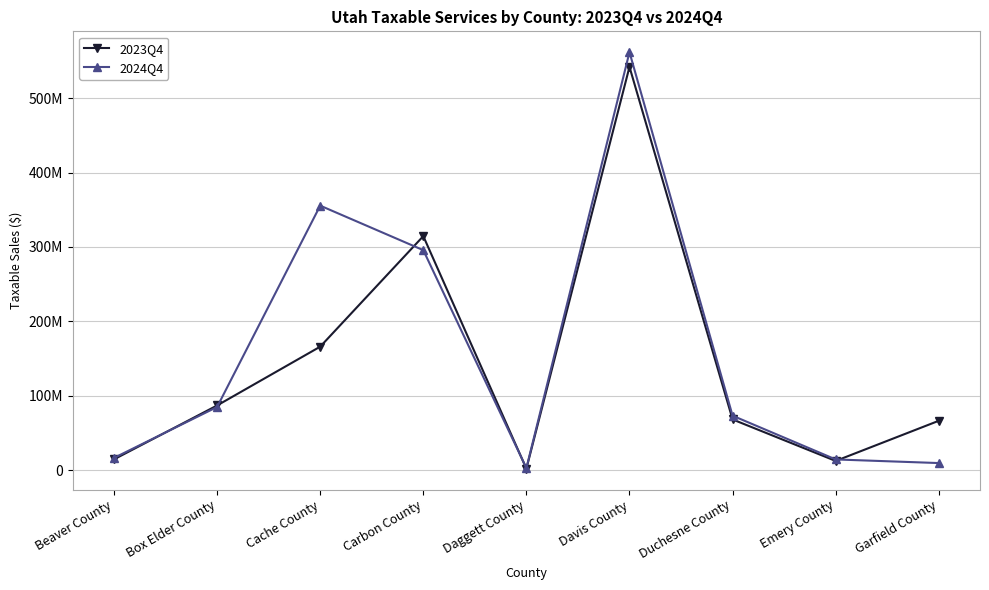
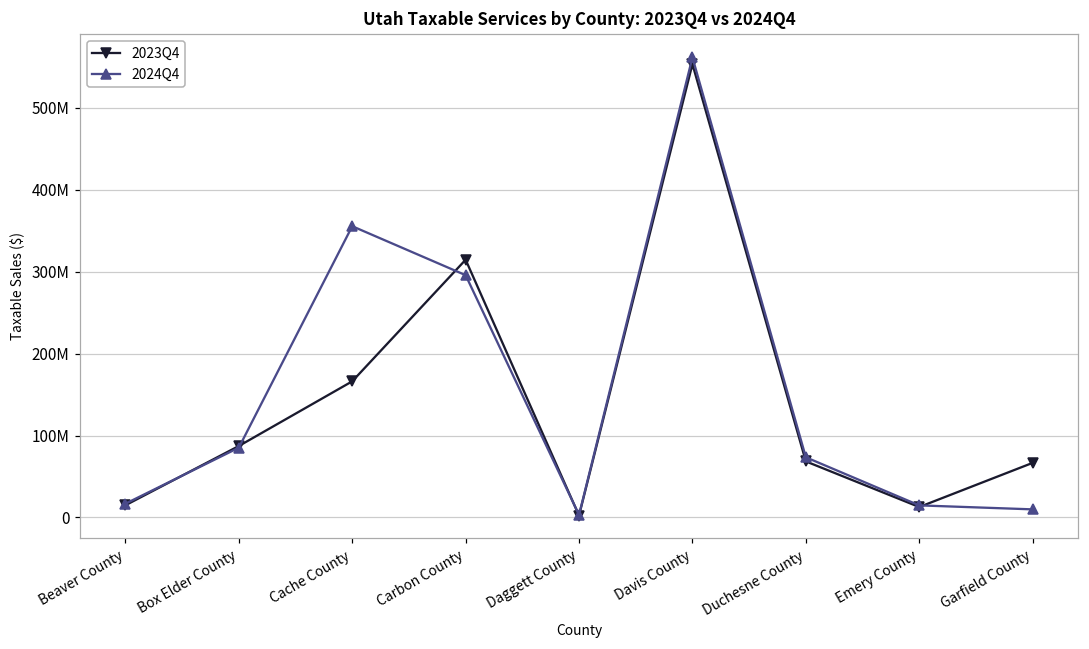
2023Q4, Davis County: 540000000 -> 550000000
